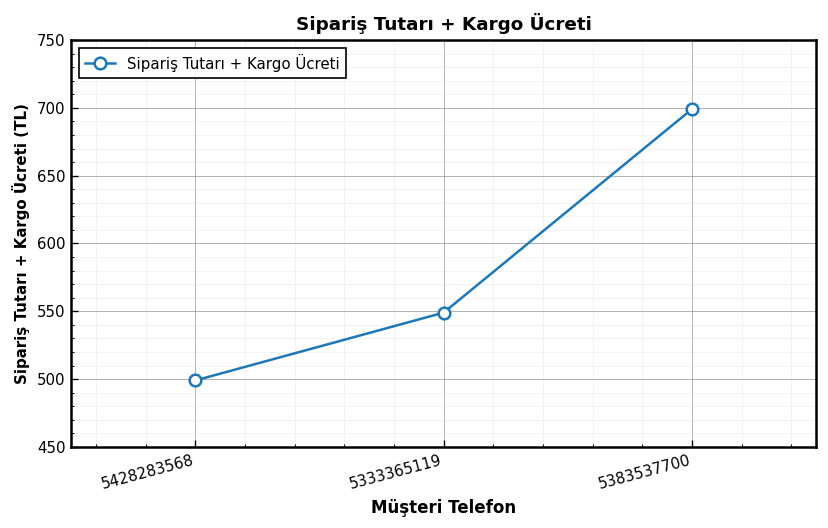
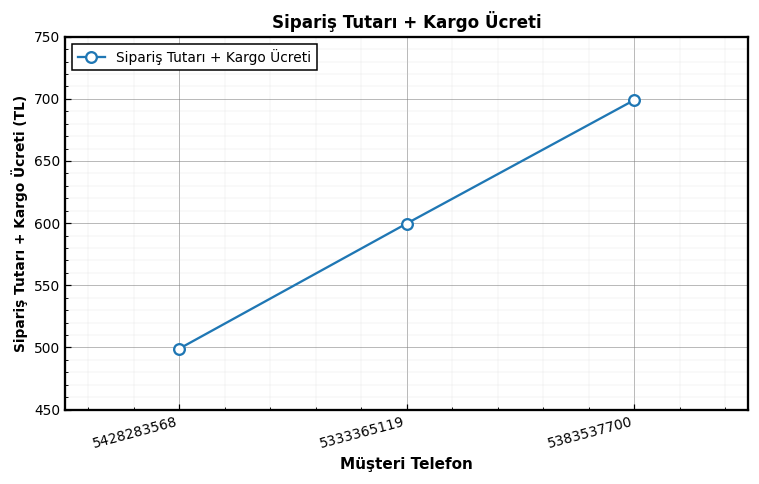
5333365119: 549 -> 600
